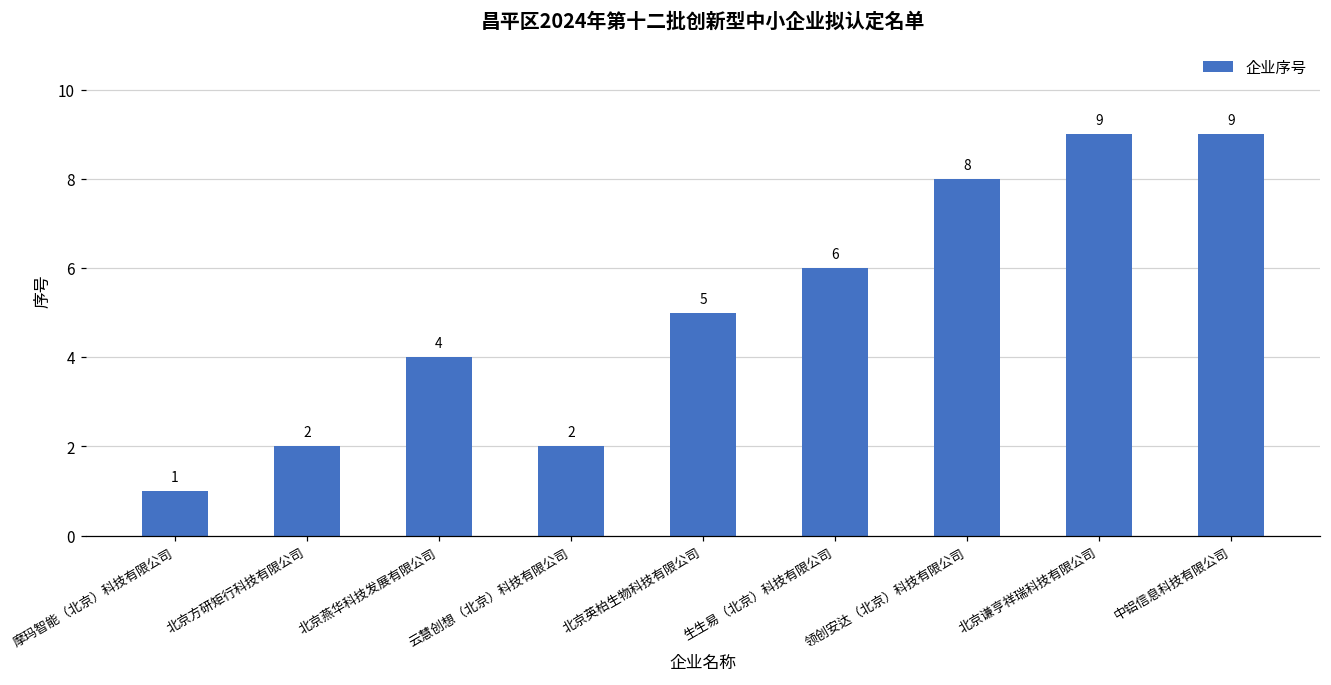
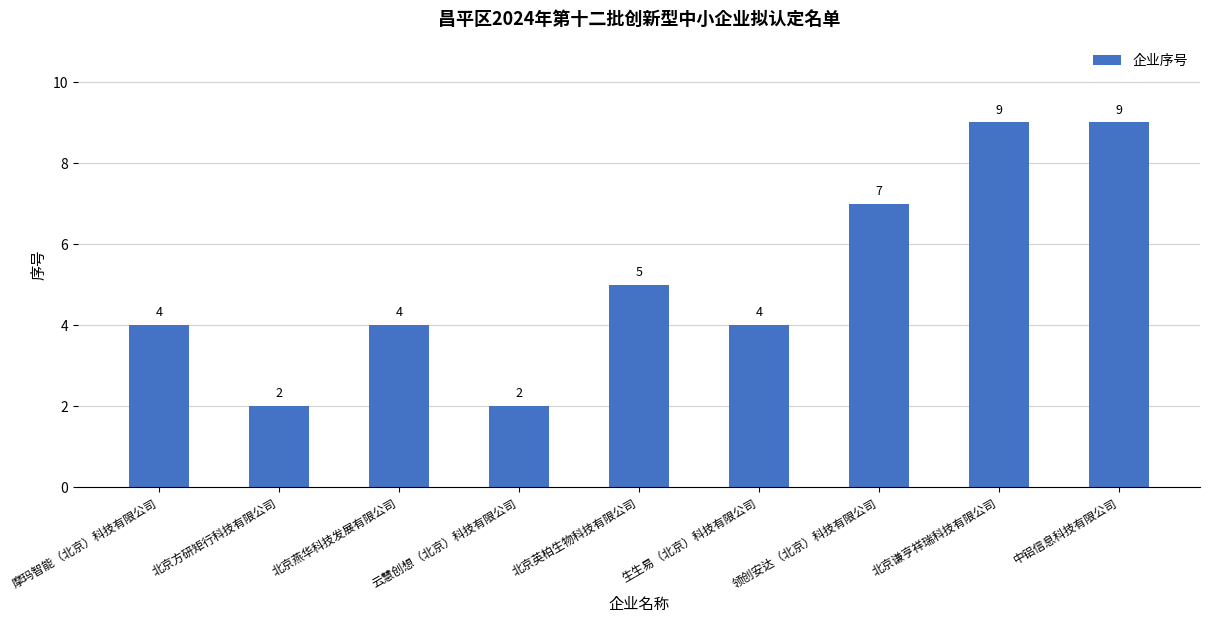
摩玛智能（北京）科技有限公司: 1 -> 4
生生易（北京）科技有限公司: 6 -> 4
领创安达（北京）科技有限公司: 8 -> 7
